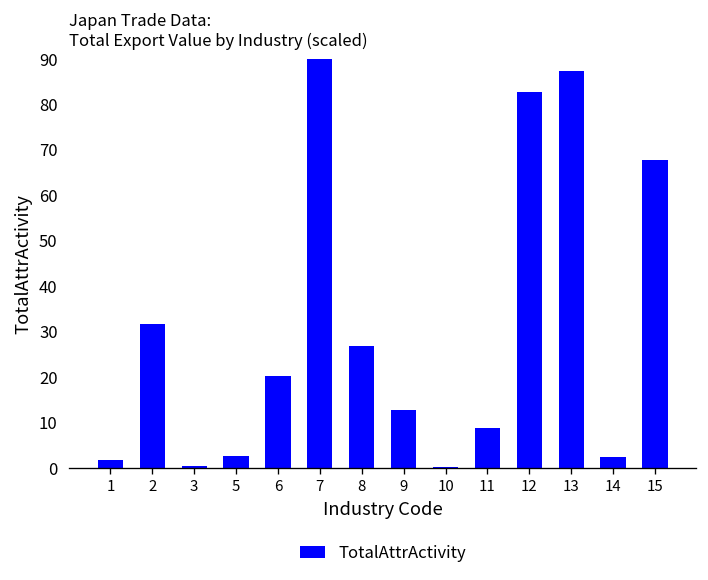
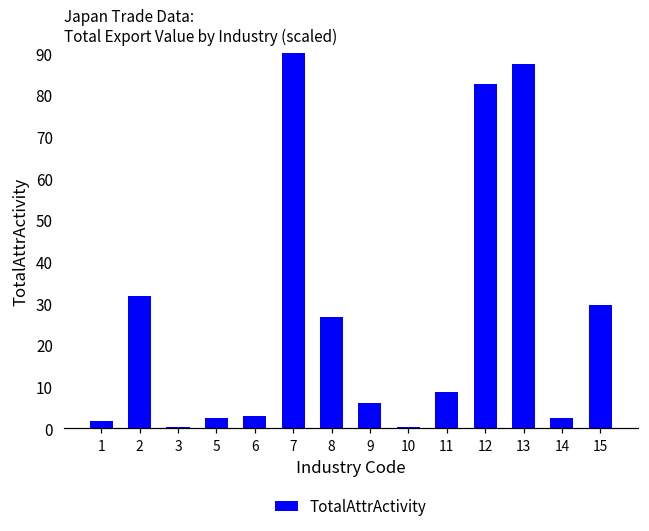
6: 20 -> 3
9: 13 -> 6
15: 68 -> 30
